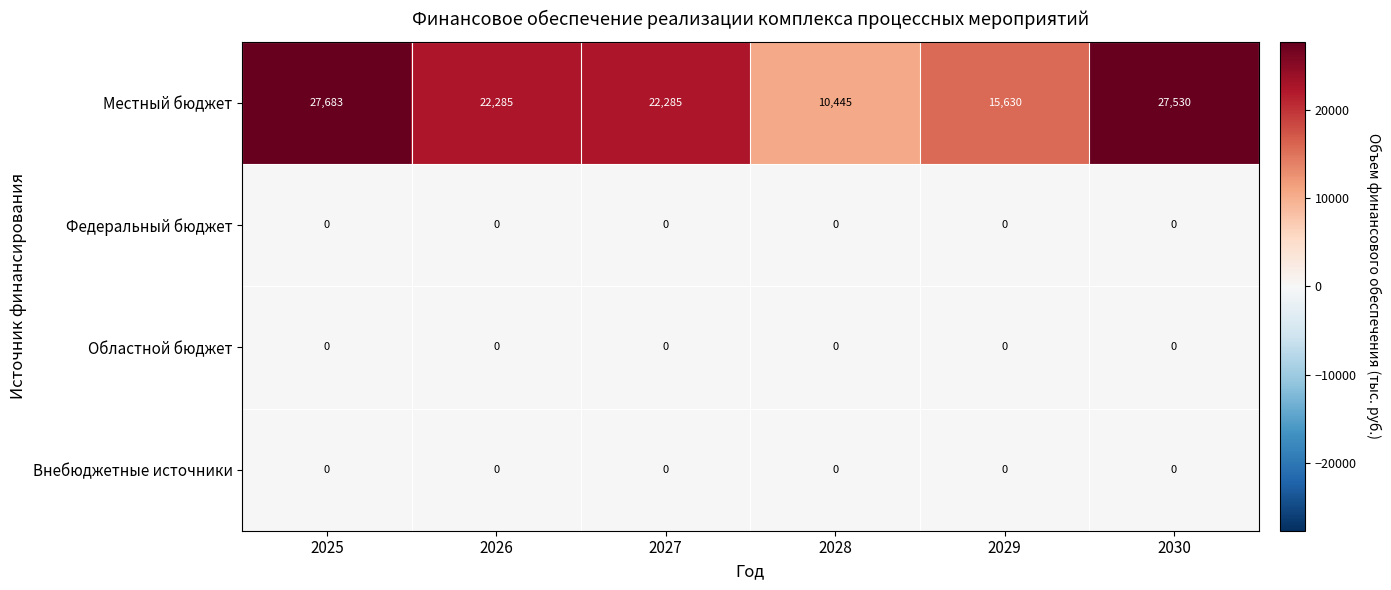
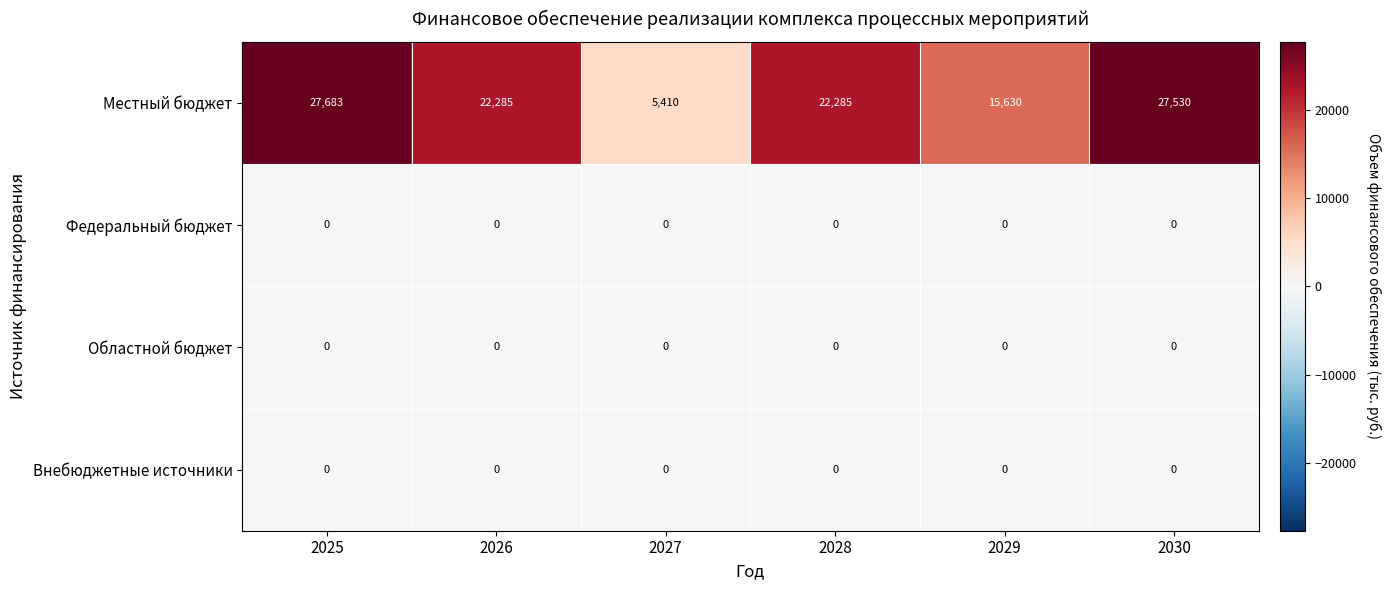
Местный бюджет, 2027: 22,285 -> 5,410
Местный бюджет, 2028: 10,445 -> 22,285
